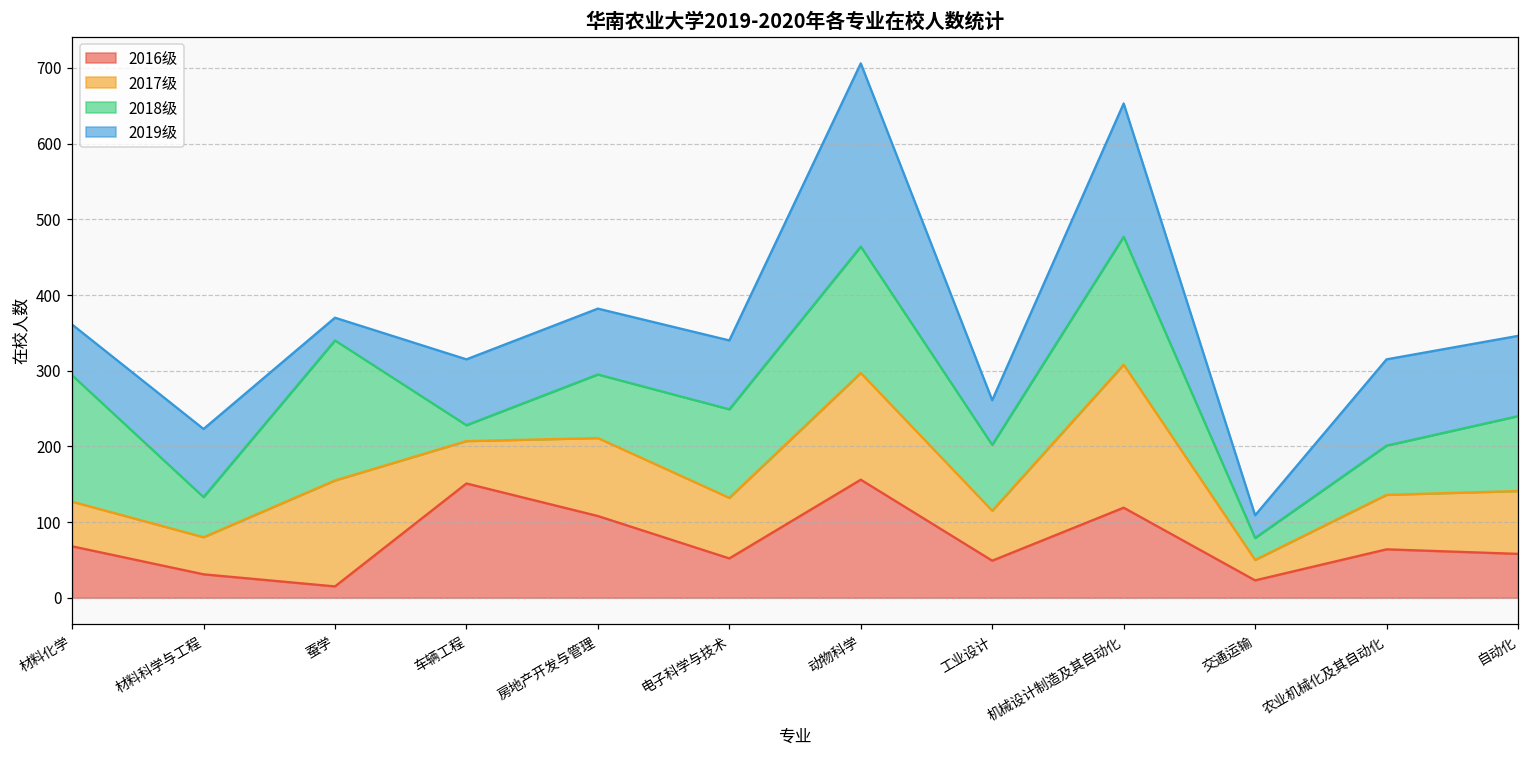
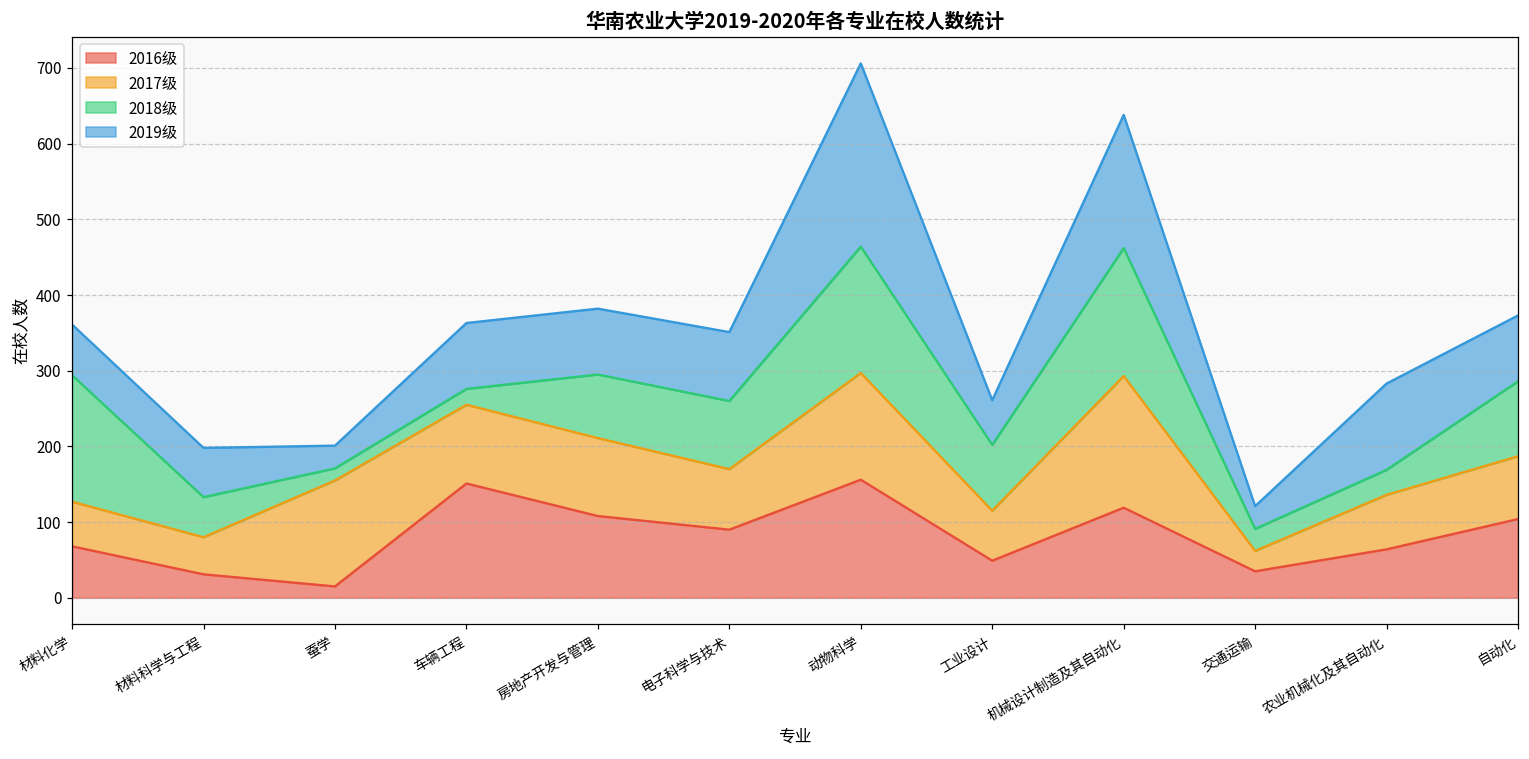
2019级, 材料科学与工程: 90 -> 70
2018级, 蚕学: 190 -> 20
2017级, 车辆工程: 60 -> 100
2016级, 电子科学与技术: 50 -> 90
2018级, 电子科学与技术: 120 -> 90
2017级, 机械设计制造及其自动化: 190 -> 170
2016级, 交通运输: 20 -> 40
2018级, 农业机械化及其自动化: 70 -> 30
2016级, 自动化: 60 -> 100
2019级, 自动化: 110 -> 90
